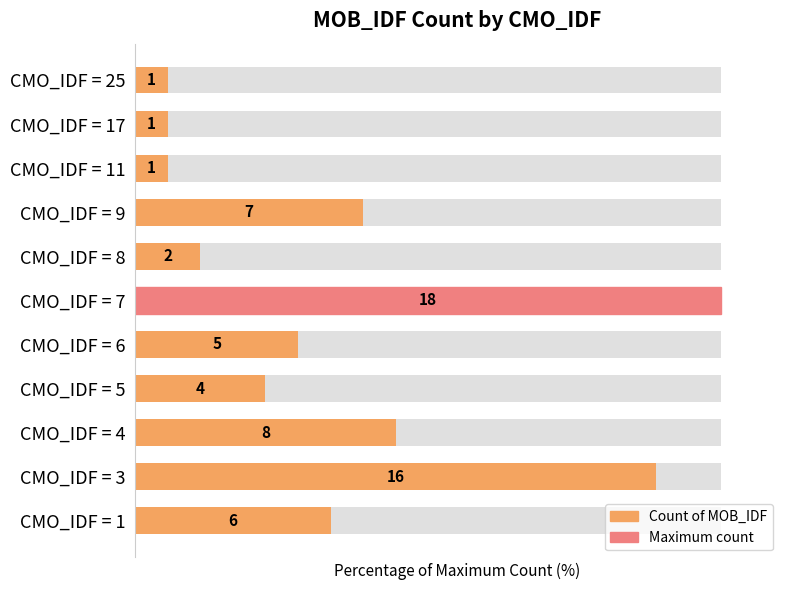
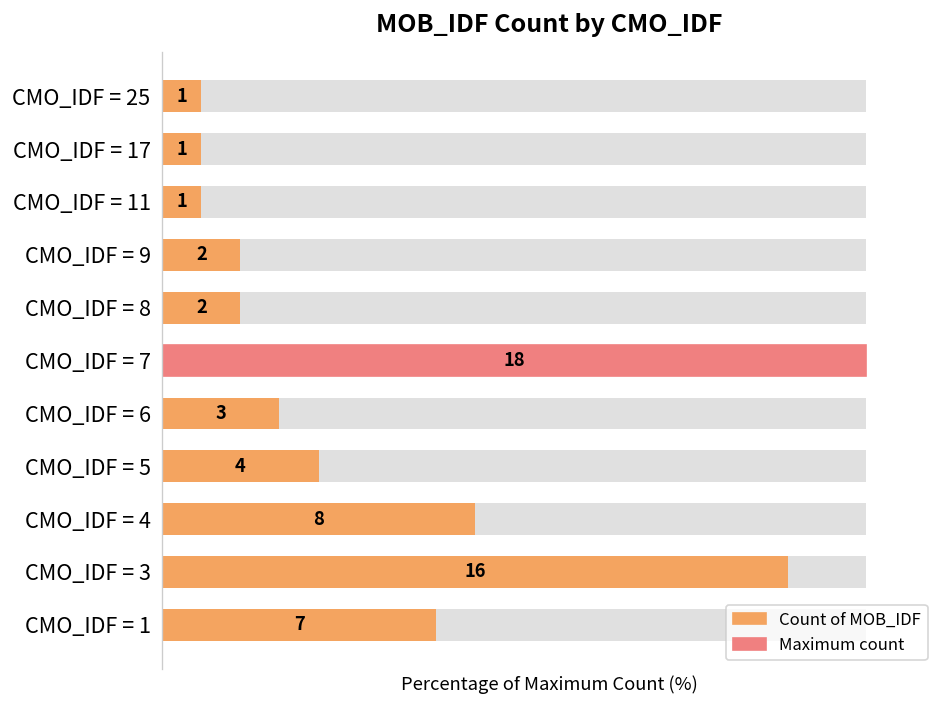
Count of MOB_IDF, CMO_IDF = 9: 7 -> 2
Count of MOB_IDF, CMO_IDF = 6: 5 -> 3
Count of MOB_IDF, CMO_IDF = 1: 6 -> 7
